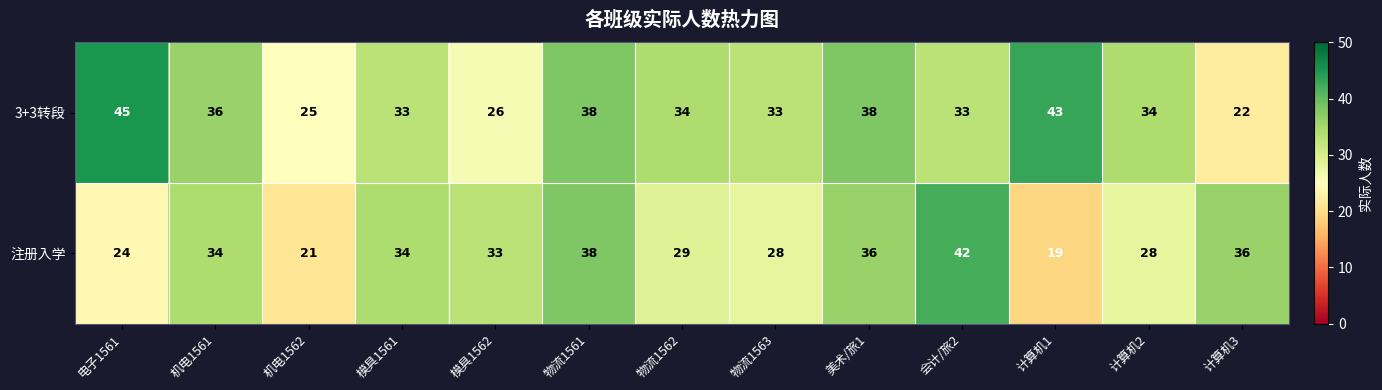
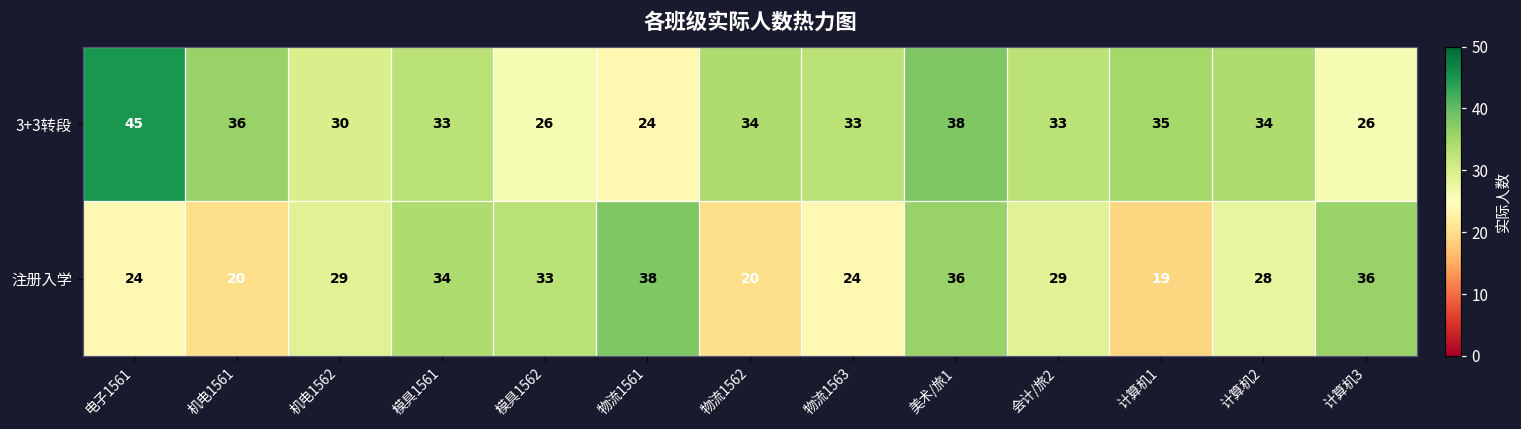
3+3转段, 机电1562: 25 -> 30
3+3转段, 物流1561: 38 -> 24
3+3转段, 计算机1: 43 -> 35
3+3转段, 计算机3: 22 -> 26
注册入学, 机电1561: 34 -> 20
注册入学, 机电1562: 21 -> 29
注册入学, 物流1562: 29 -> 20
注册入学, 物流1563: 28 -> 24
注册入学, 会计/旅2: 42 -> 29
